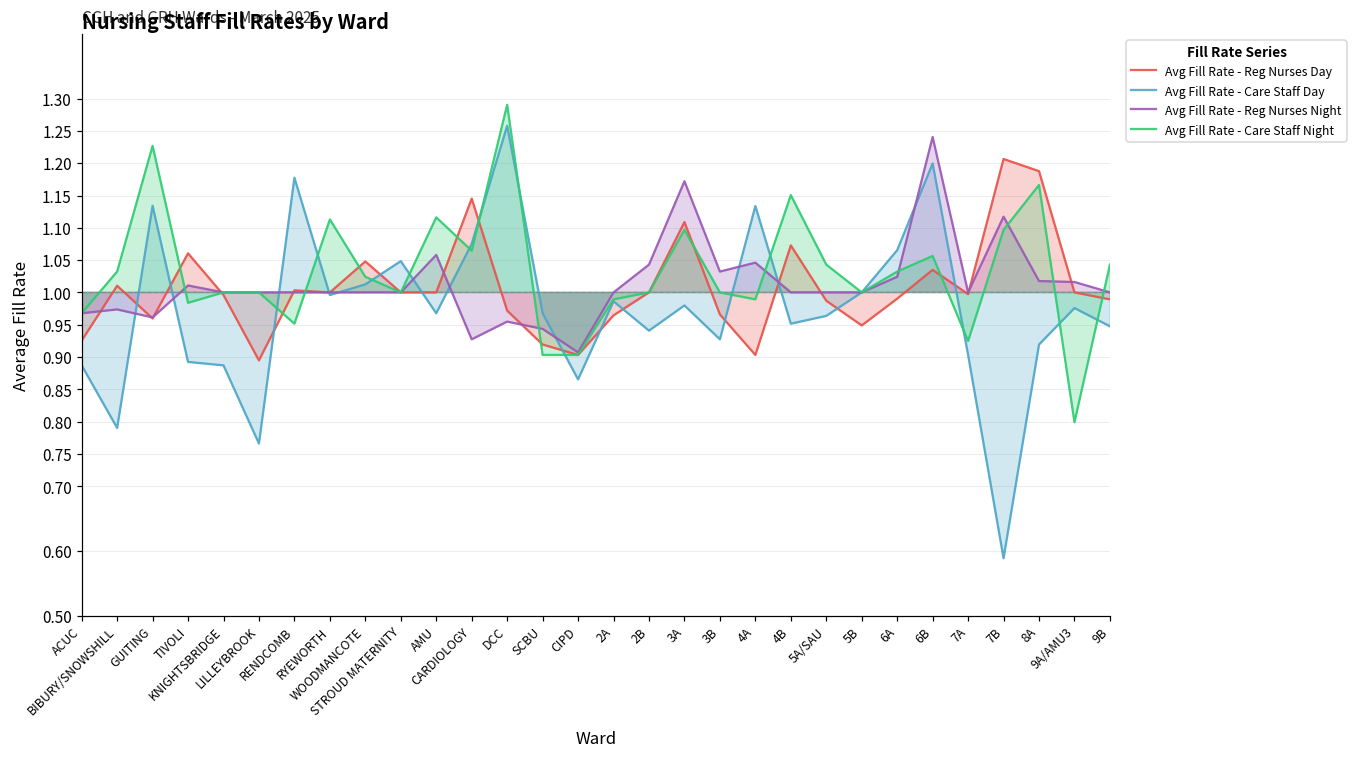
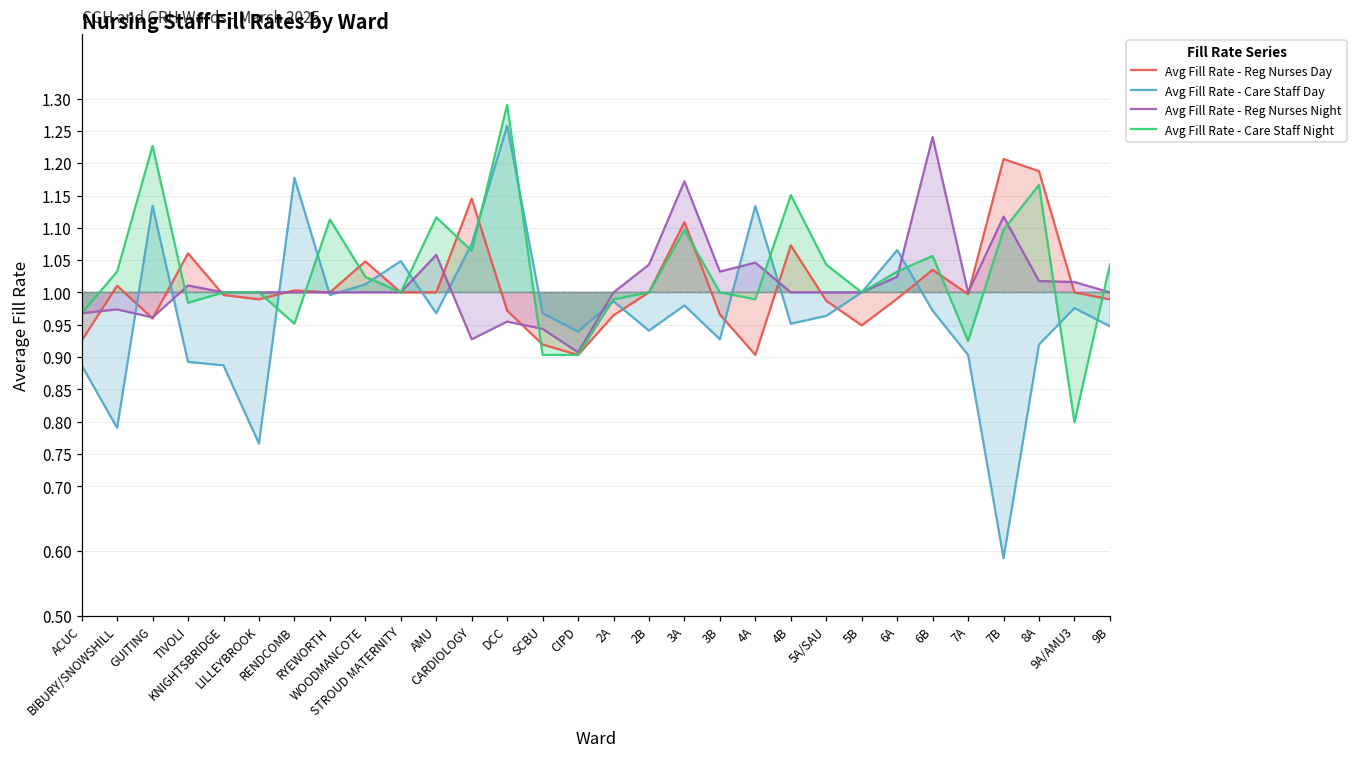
Avg Fill Rate - Reg Nurses Day, LILLEYBROOK: 0.89 -> 0.99
Avg Fill Rate - Care Staff Day, CIPD: 0.87 -> 0.94
Avg Fill Rate - Care Staff Day, 6B: 1.20 -> 0.97
